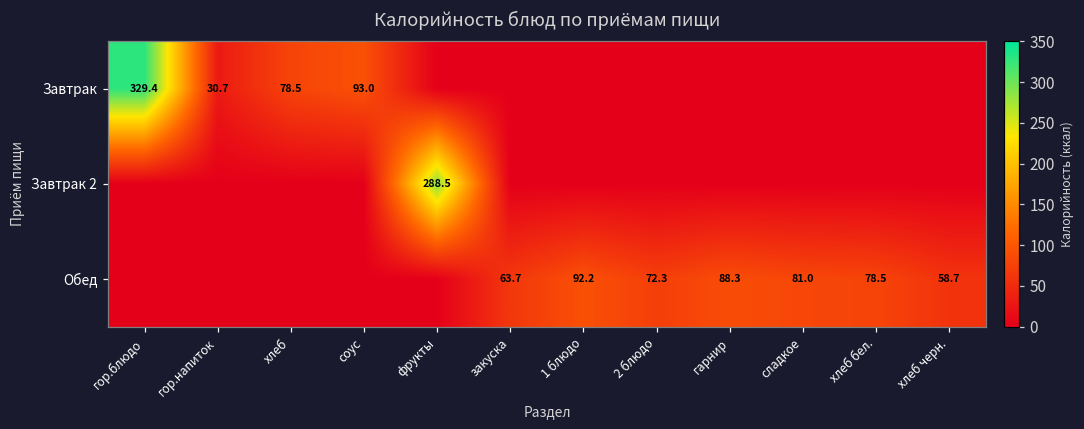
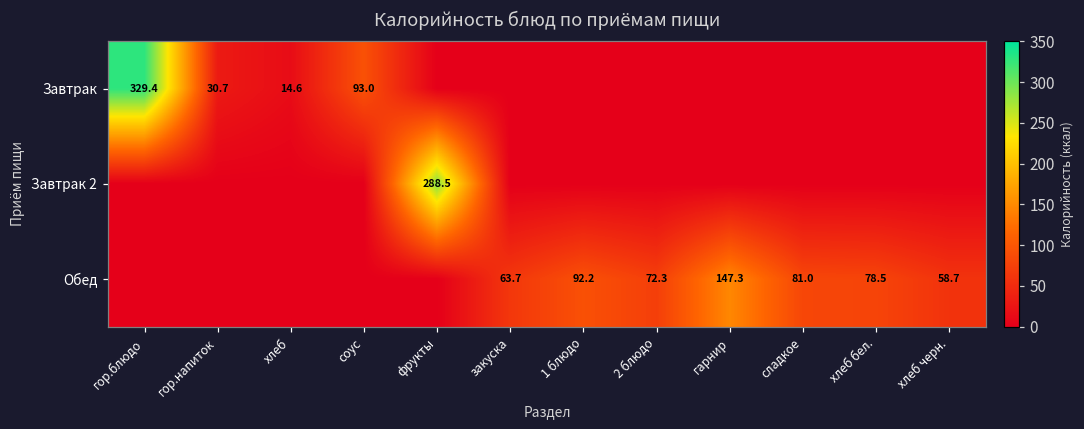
Завтрак, хлеб: 78.5 -> 14.6
Обед, гарнир: 88.3 -> 147.3
